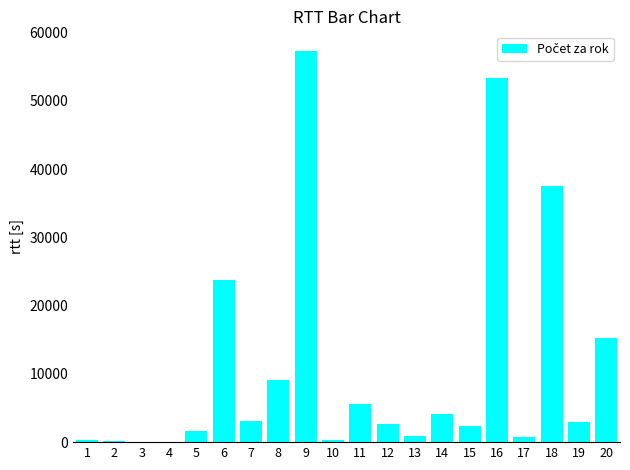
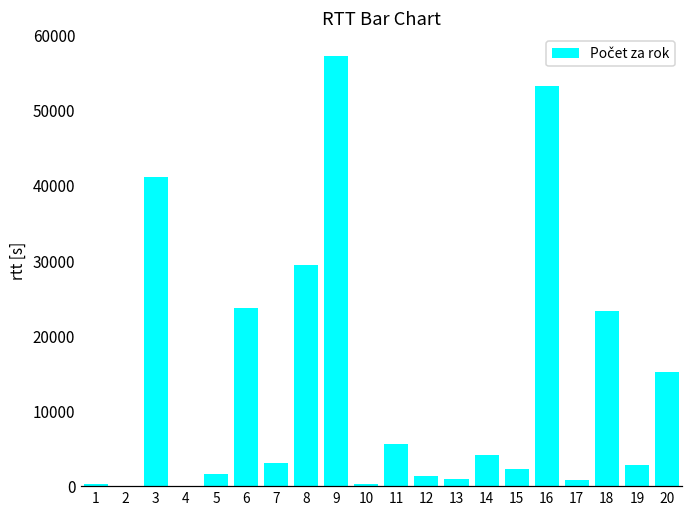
3: 0 -> 41000
8: 9000 -> 30000
12: 3000 -> 1000
18: 38000 -> 23000
